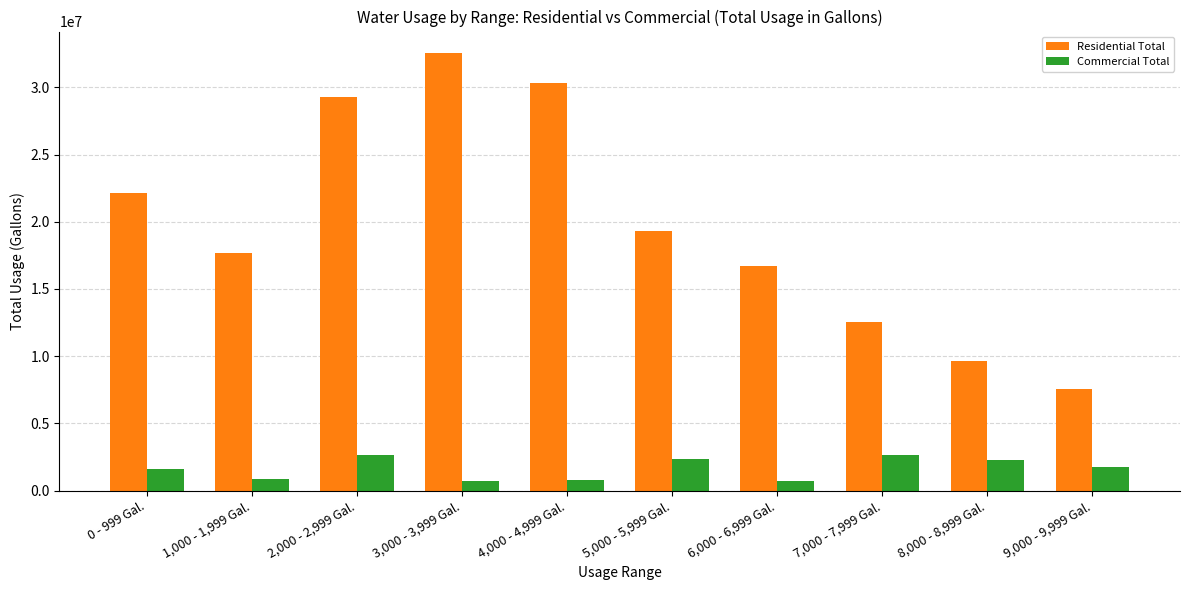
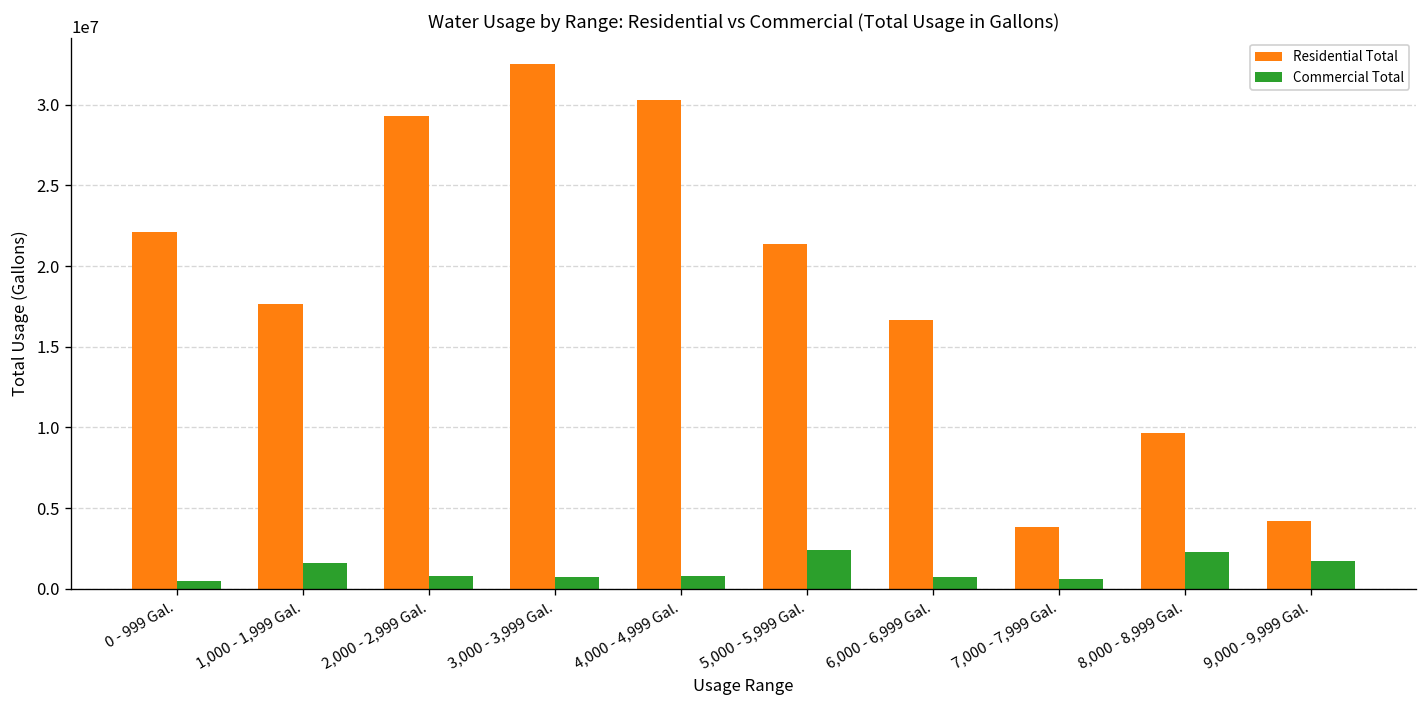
Commercial Total, 0 - 999 Gal.: 1600000 -> 500000
Commercial Total, 1,000 - 1,999 Gal.: 900000 -> 1600000
Commercial Total, 2,000 - 2,999 Gal.: 2700000 -> 800000
Residential Total, 5,000 - 5,999 Gal.: 19300000 -> 21400000
Residential Total, 7,000 - 7,999 Gal.: 12500000 -> 3800000
Commercial Total, 7,000 - 7,999 Gal.: 2700000 -> 600000
Residential Total, 9,000 - 9,999 Gal.: 7600000 -> 4200000
